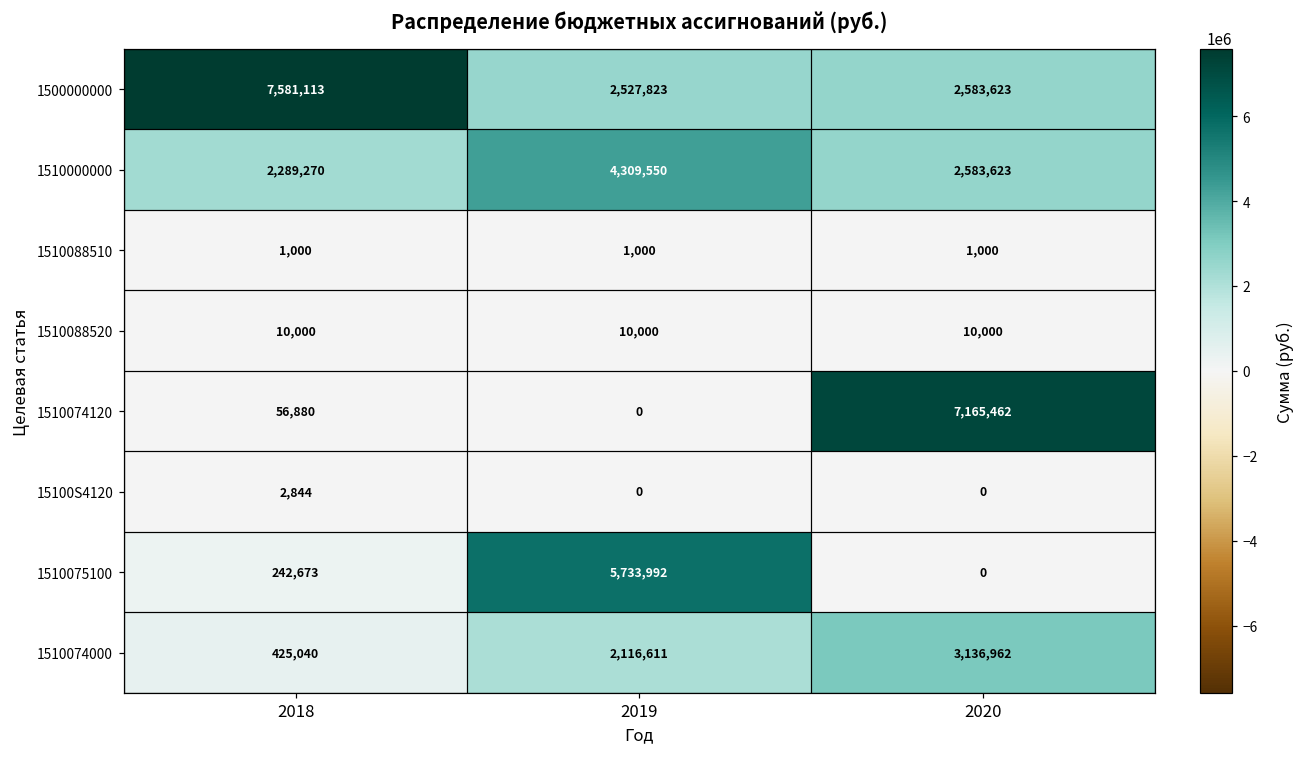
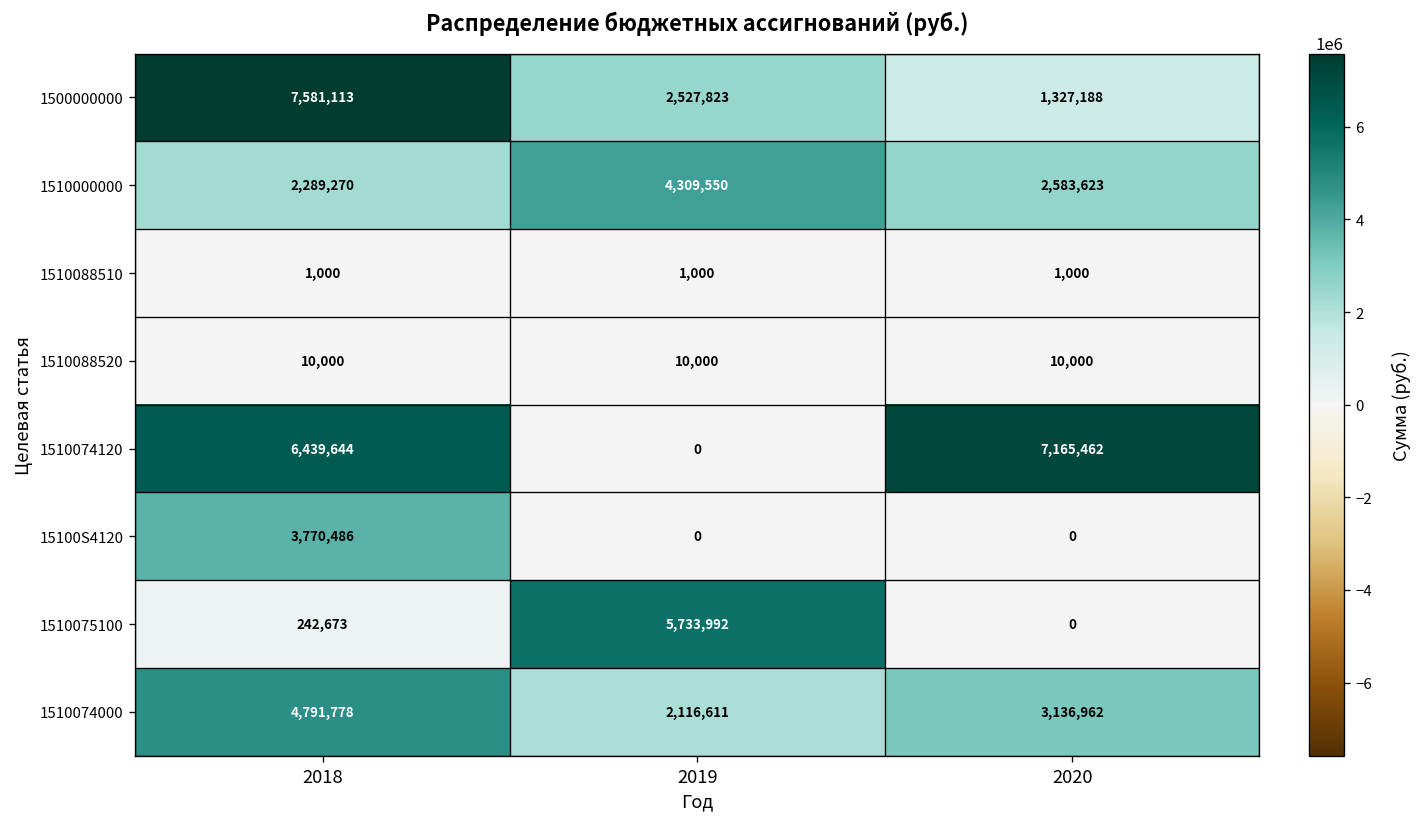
1500000000, 2020: 2,583,623 -> 1,327,188
1510074120, 2018: 56,880 -> 6,439,644
15100S4120, 2018: 2,844 -> 3,770,486
1510074000, 2018: 425,040 -> 4,791,778
